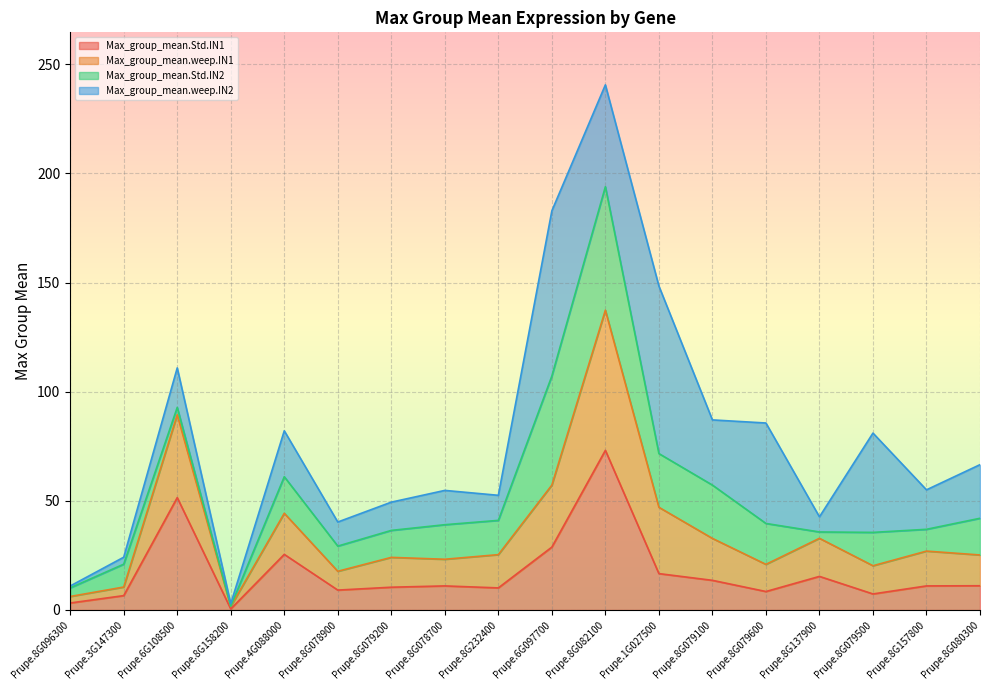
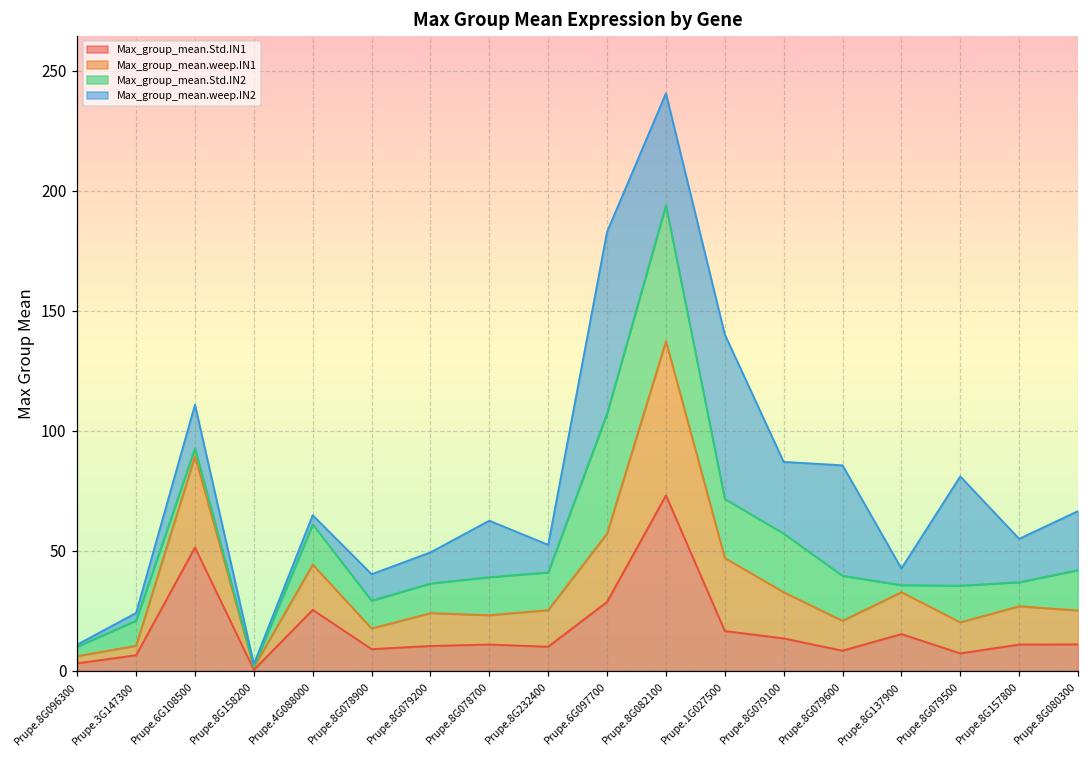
Max_group_mean.weep.IN2, Prupe.4G088000: 21 -> 4
Max_group_mean.weep.IN2, Prupe.8G078700: 16 -> 24
Max_group_mean.weep.IN2, Prupe.1G027500: 77 -> 69
